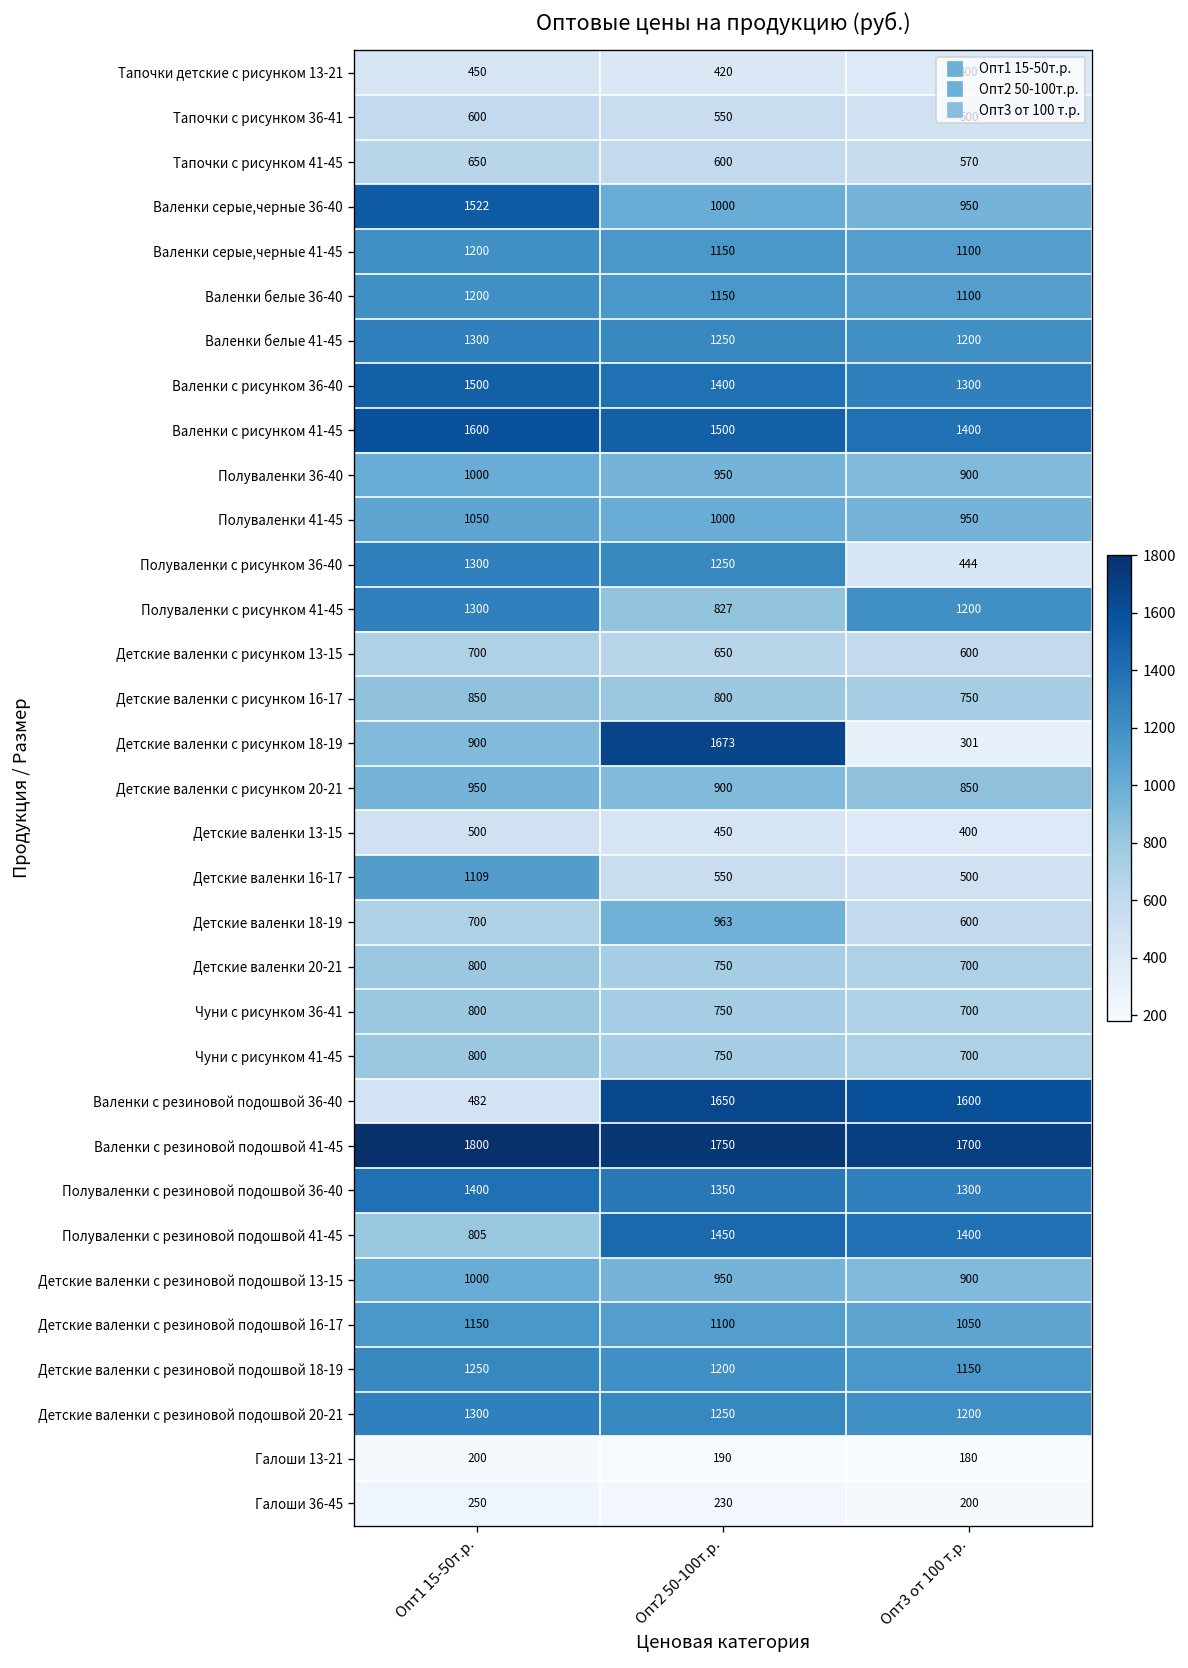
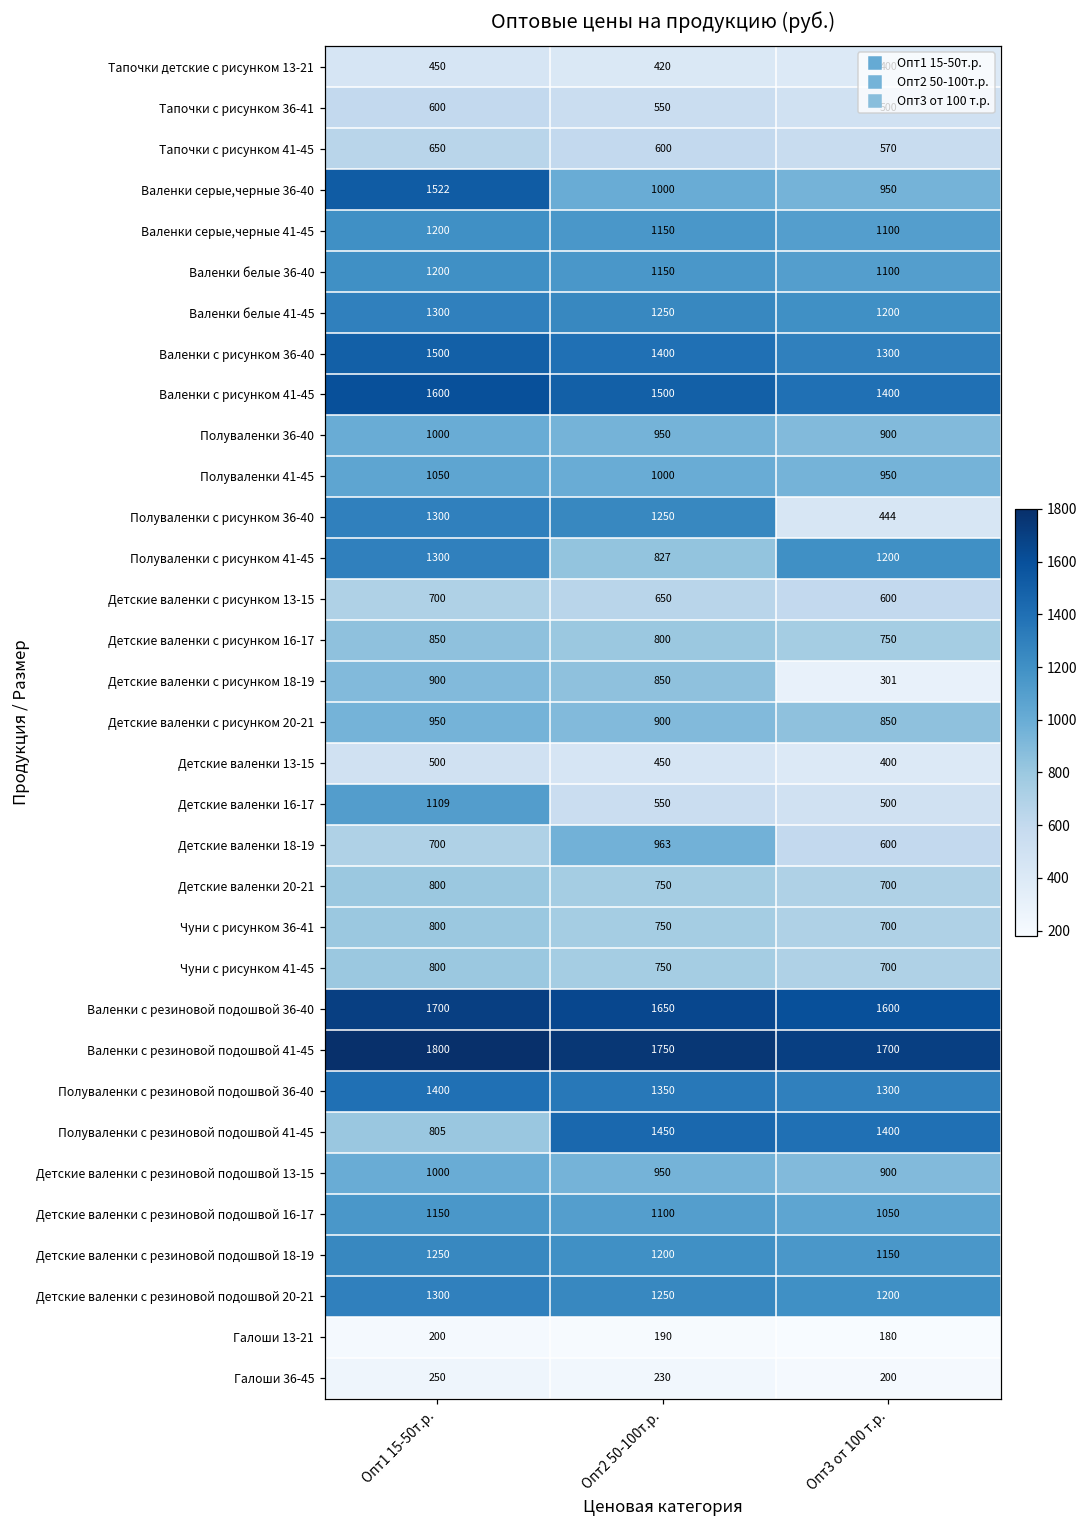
Детские валенки с рисунком 18-19, Опт2 50-100т.р.: 1673 -> 850
Валенки с резиновой подошвой 36-40, Опт1 15-50т.р.: 482 -> 1700
